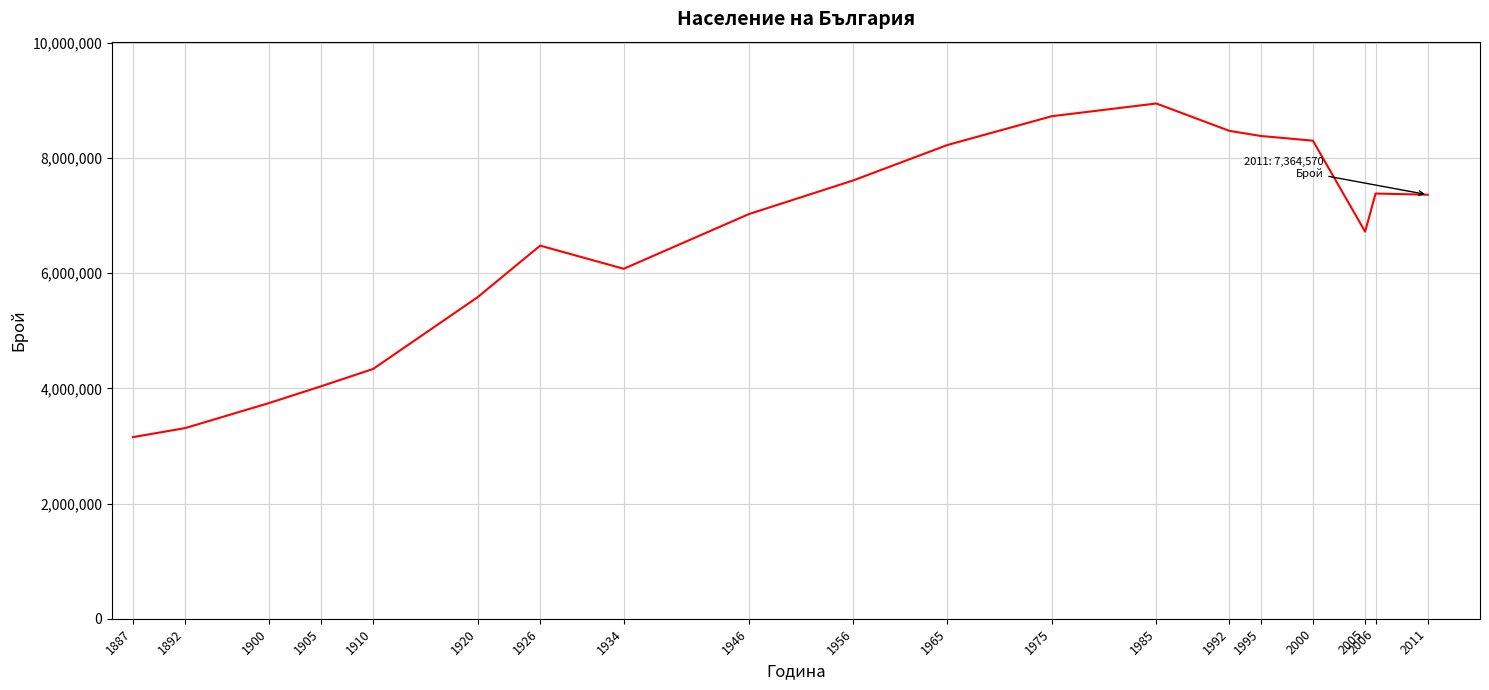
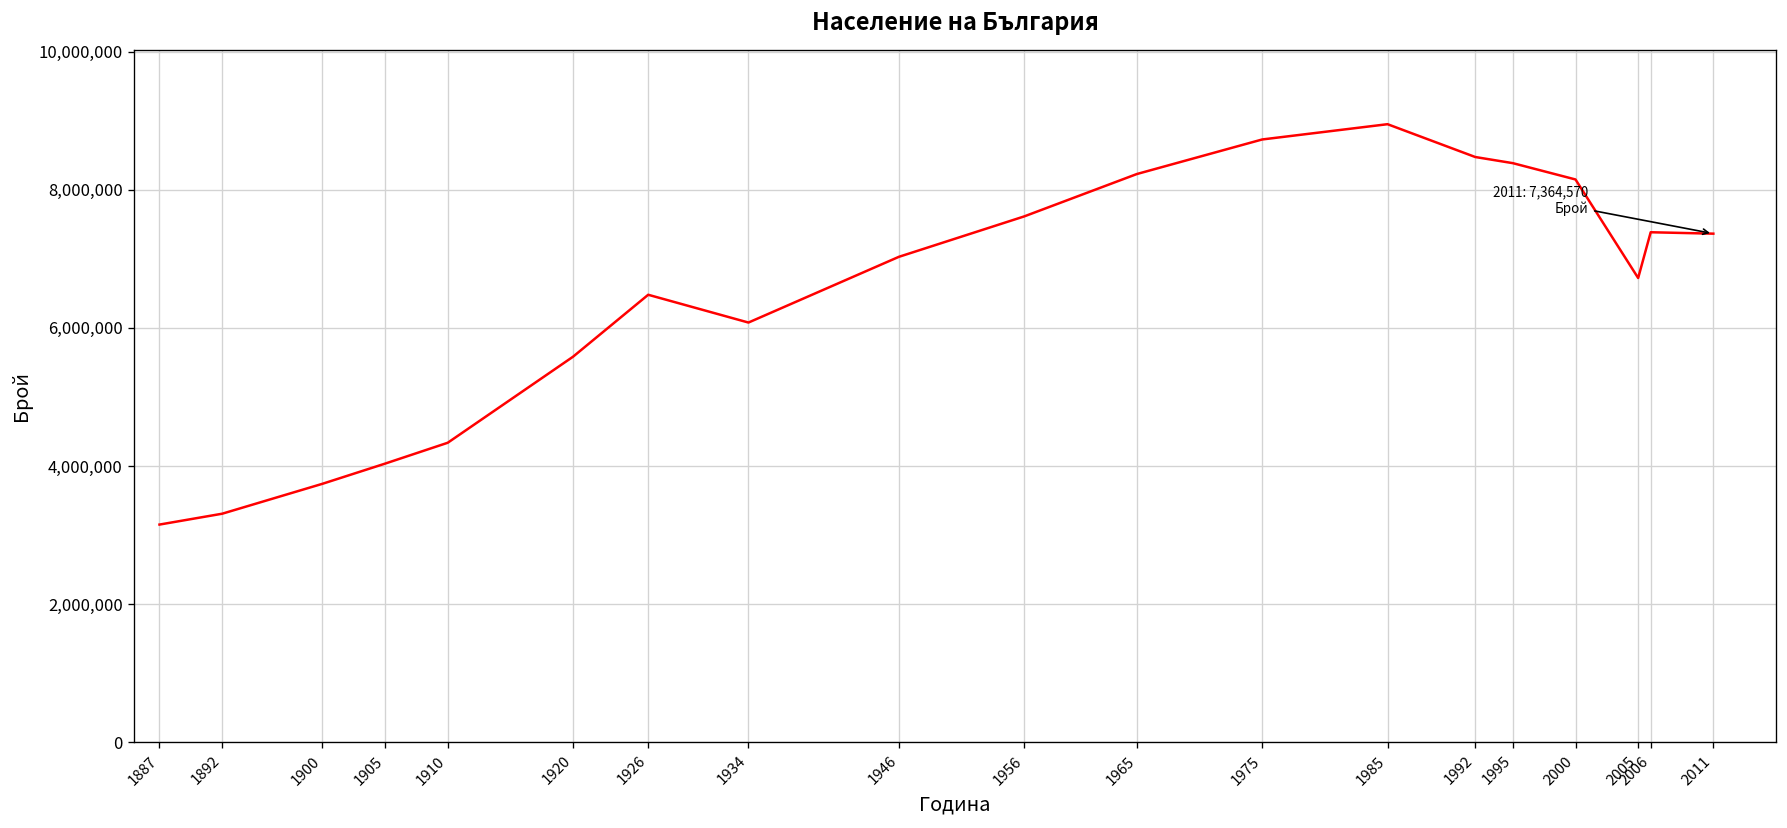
2000: 8,300,000 -> 8,100,000
